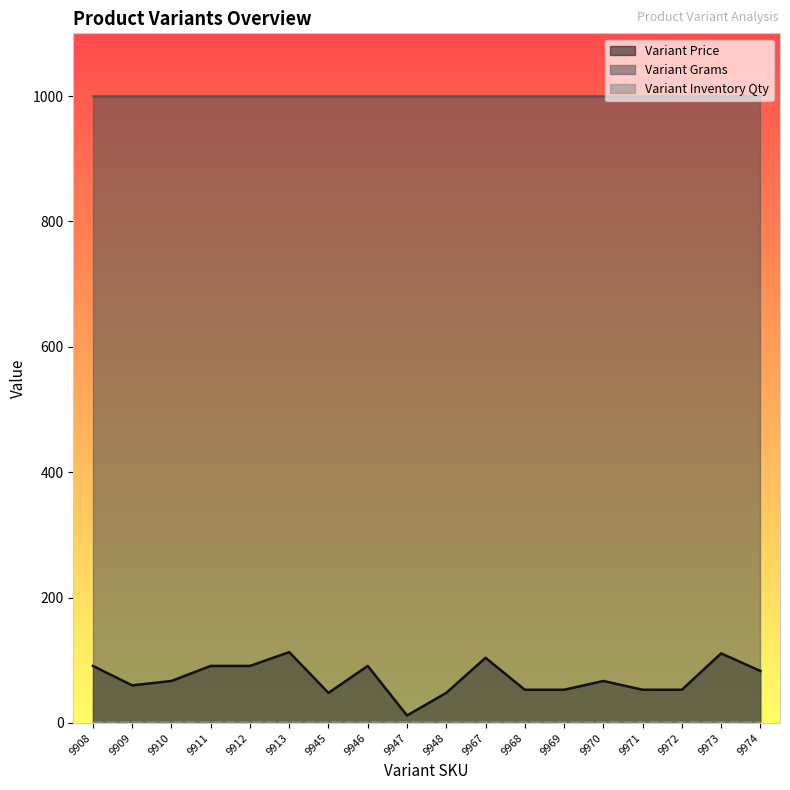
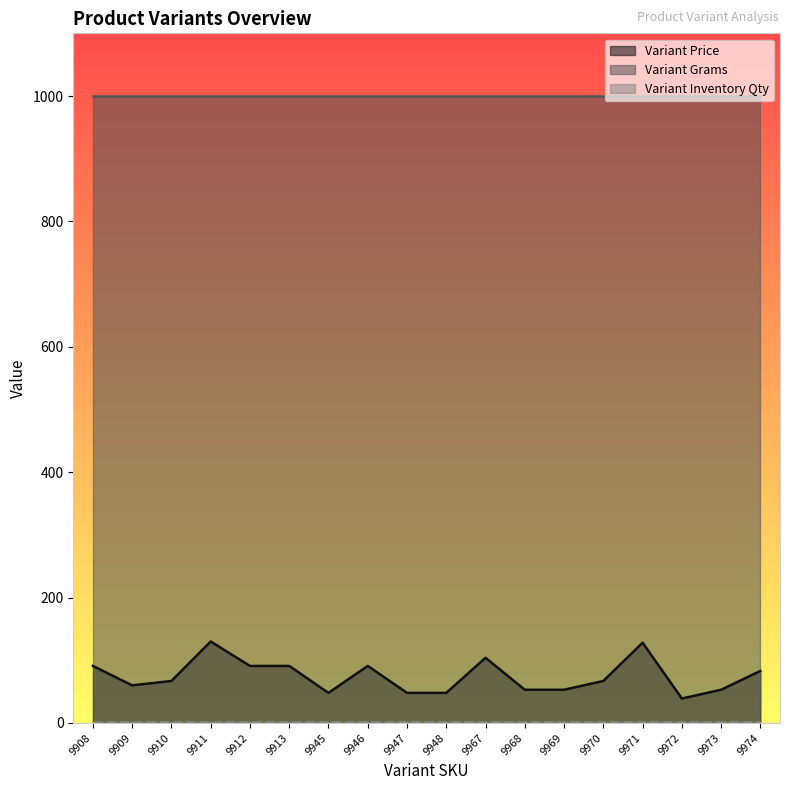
Variant Price, 9911: 90 -> 130
Variant Price, 9913: 110 -> 90
Variant Price, 9947: 10 -> 50
Variant Price, 9971: 50 -> 130
Variant Price, 9972: 50 -> 40
Variant Price, 9973: 110 -> 50
